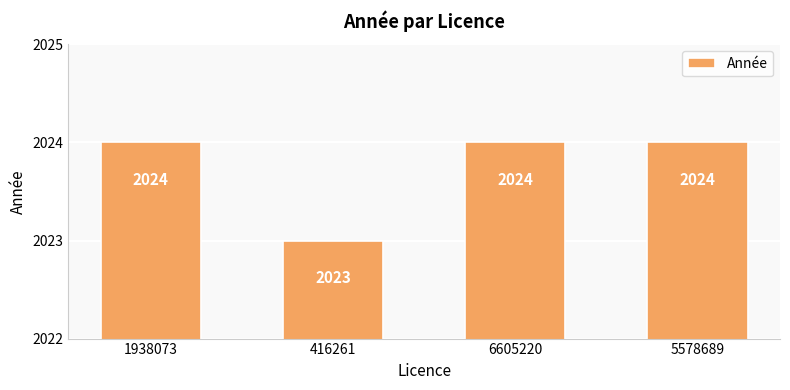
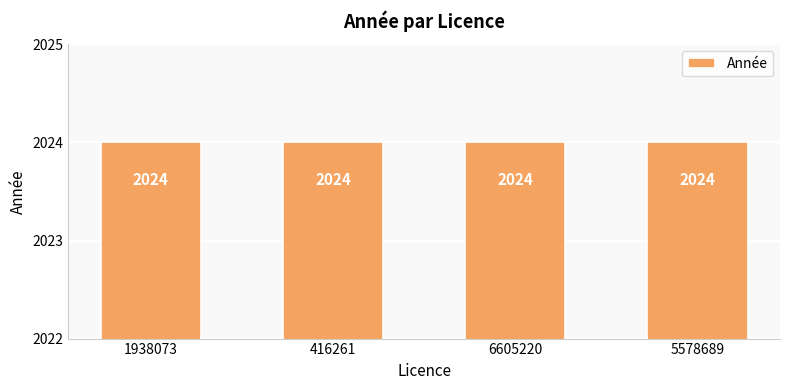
416261: 2023 -> 2024
